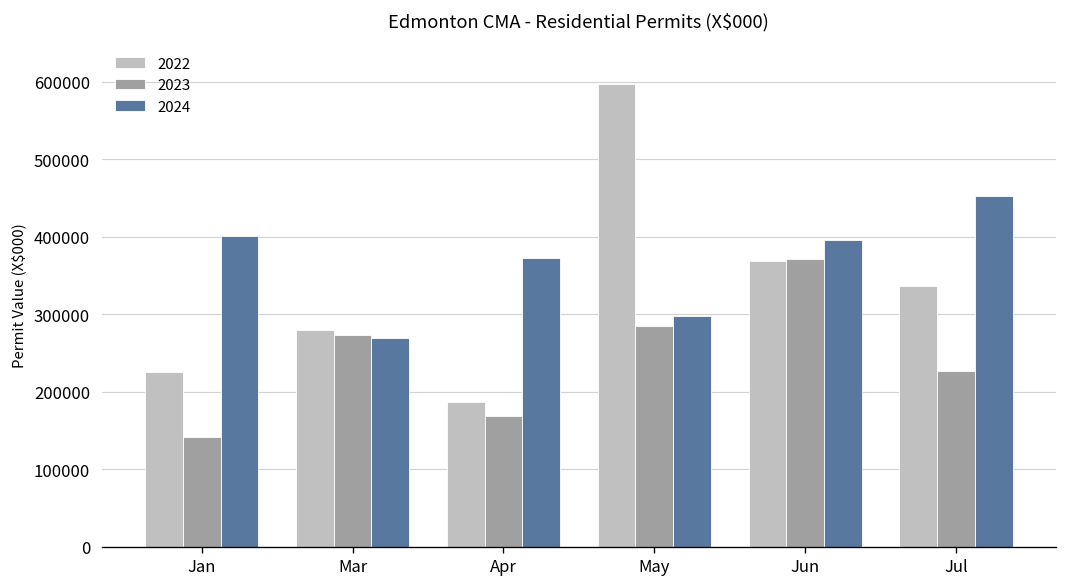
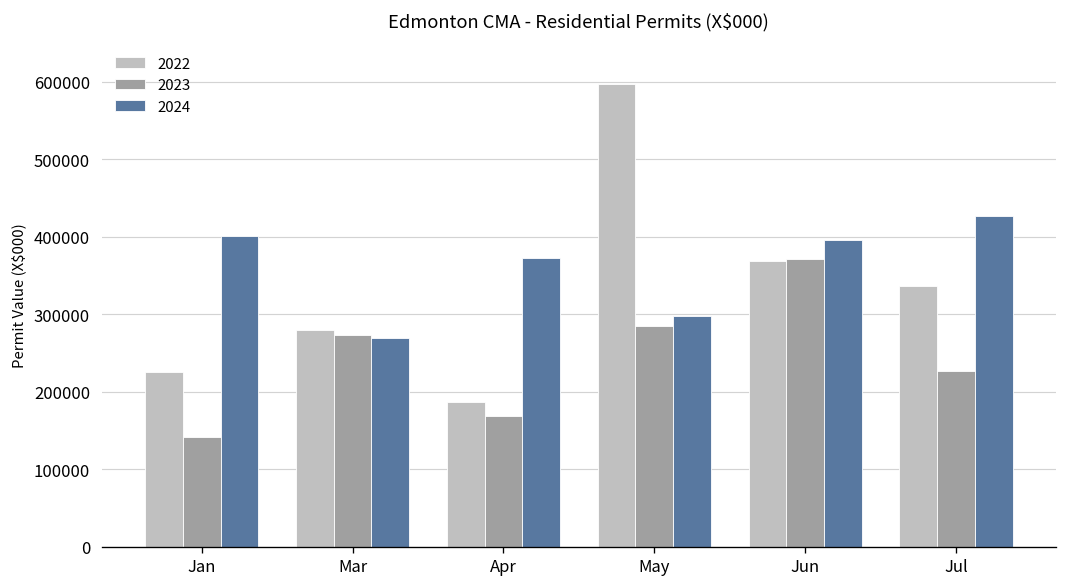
2024, Jul: 450000 -> 430000
